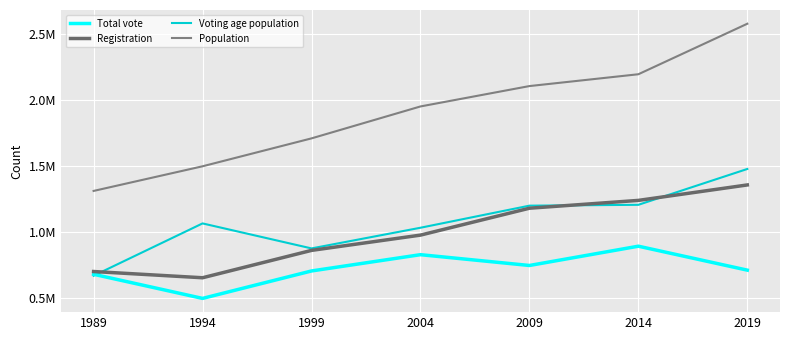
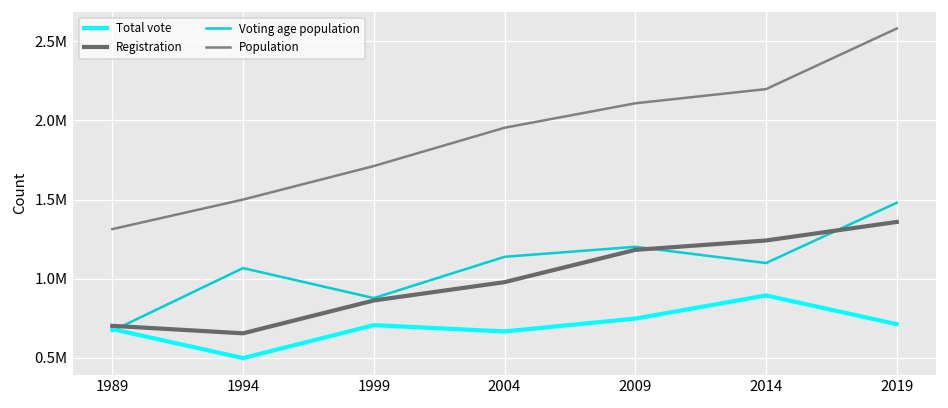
Total vote, 2004: 830000 -> 670000
Voting age population, 2004: 1030000 -> 1140000
Voting age population, 2014: 1210000 -> 1100000
